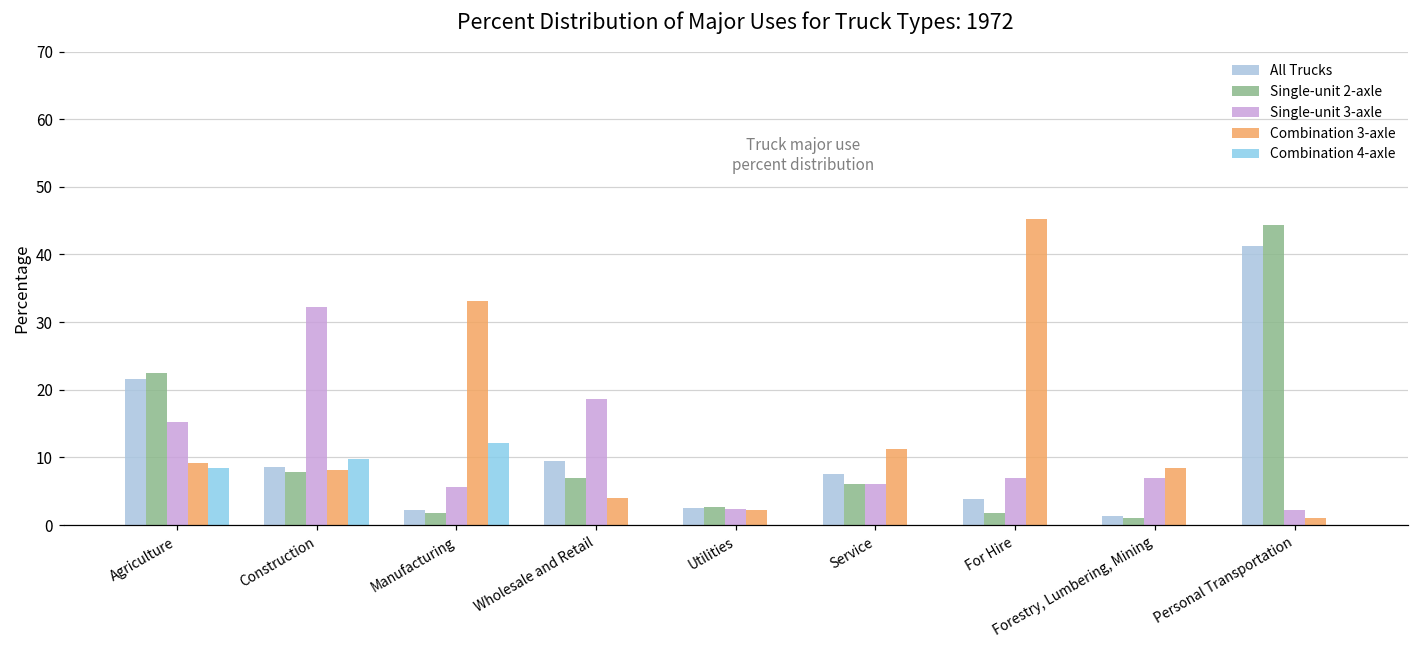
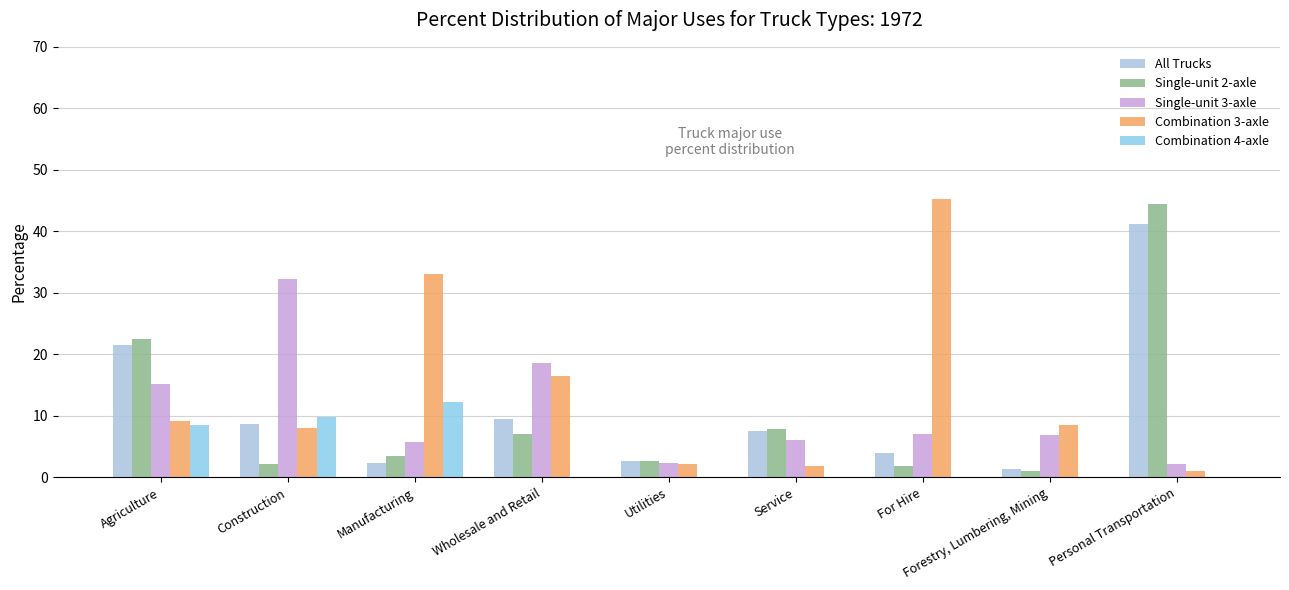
Single-unit 2-axle, Construction: 8 -> 2
Single-unit 2-axle, Manufacturing: 2 -> 4
Combination 3-axle, Wholesale and Retail: 4 -> 17
Single-unit 2-axle, Service: 6 -> 8
Combination 3-axle, Service: 11 -> 2
